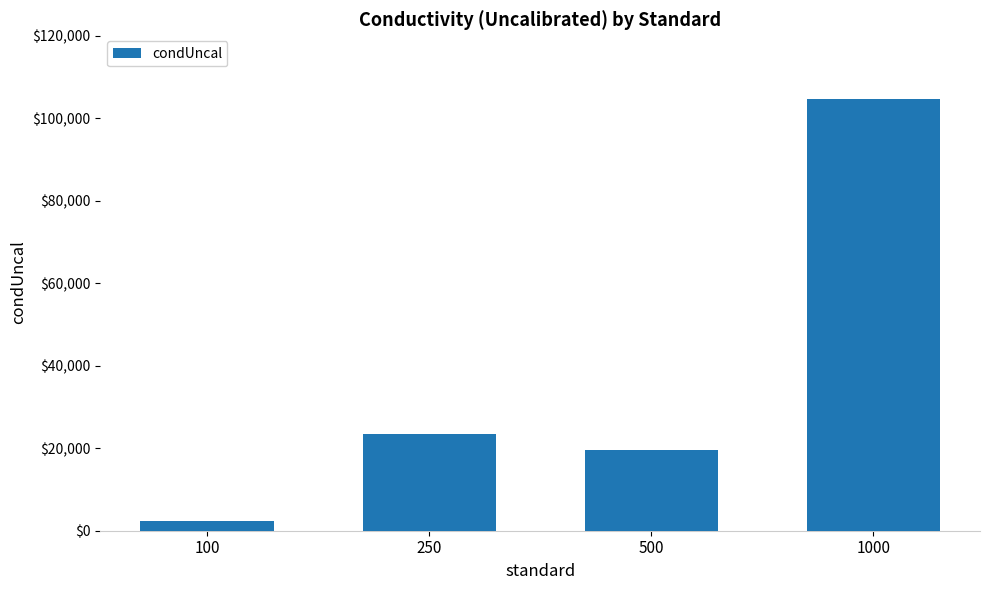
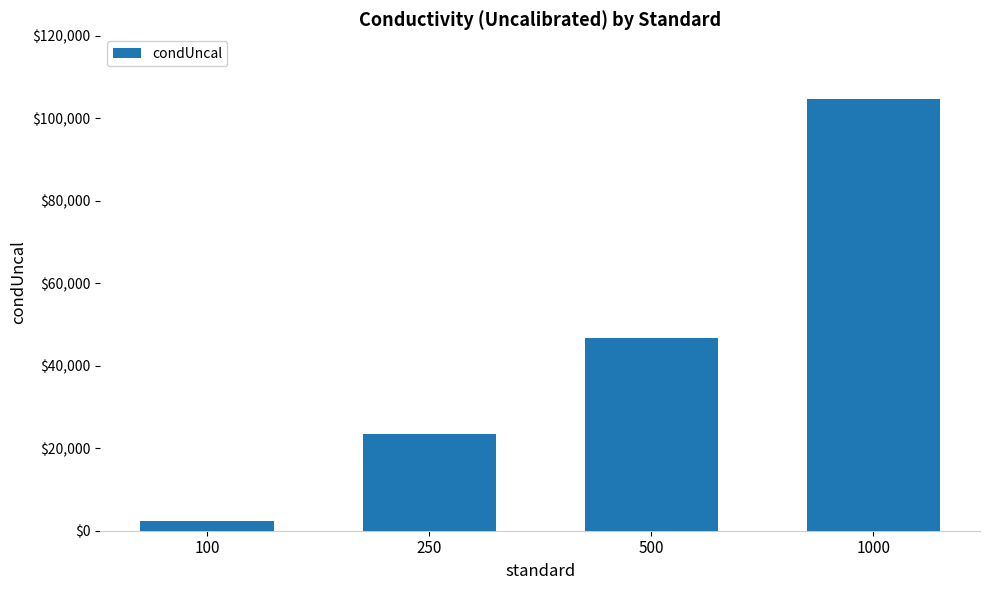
500: $20,000 -> $47,000
